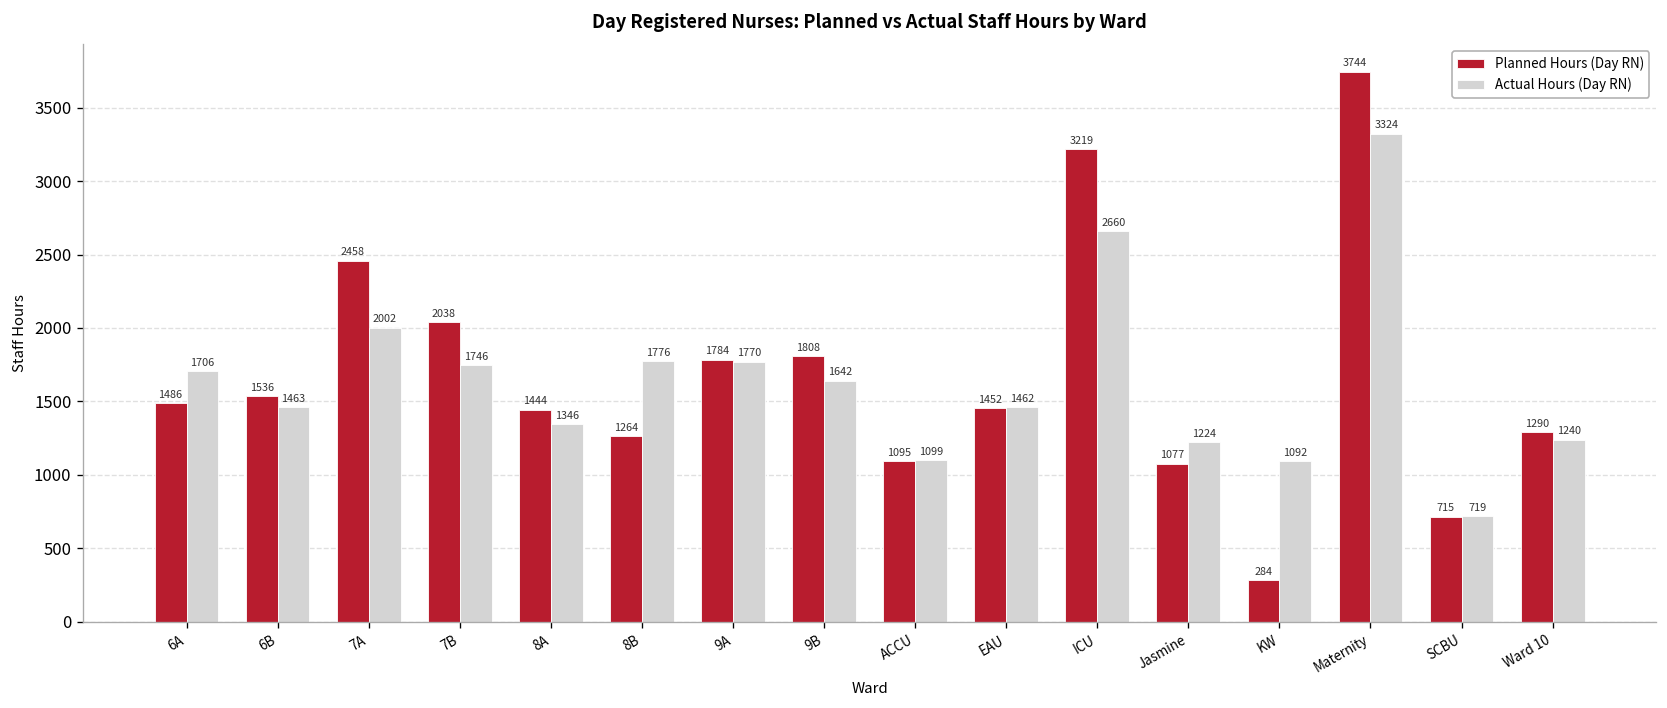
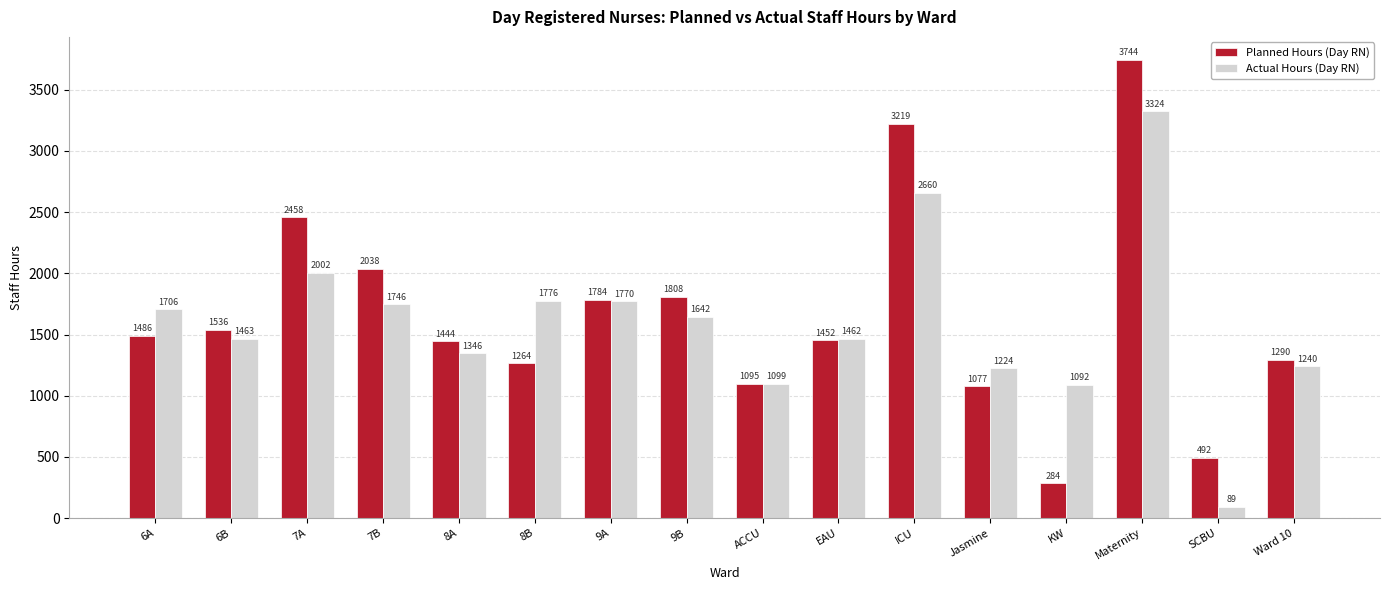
Planned Hours (Day RN), SCBU: 715 -> 492
Actual Hours (Day RN), SCBU: 719 -> 89
